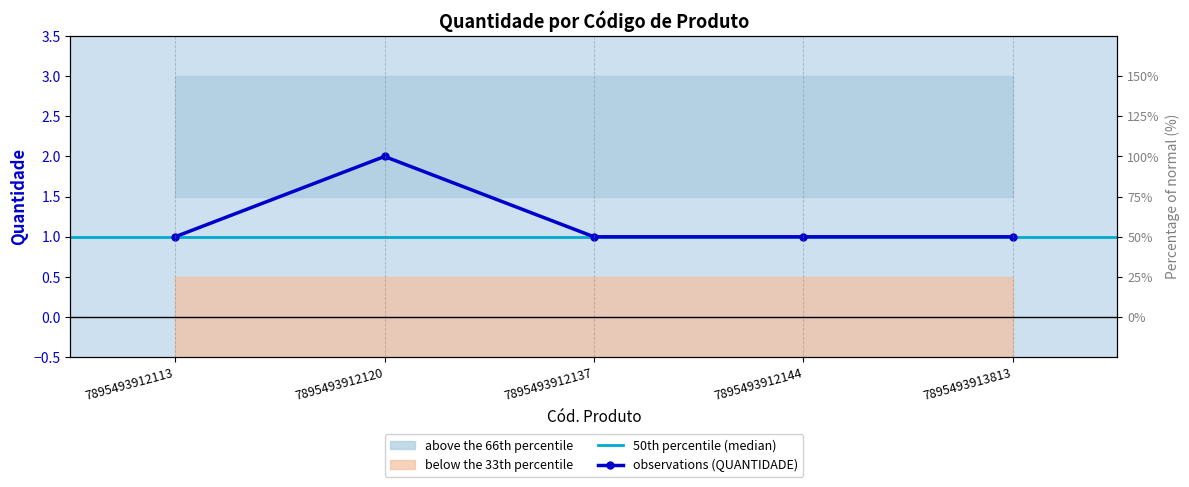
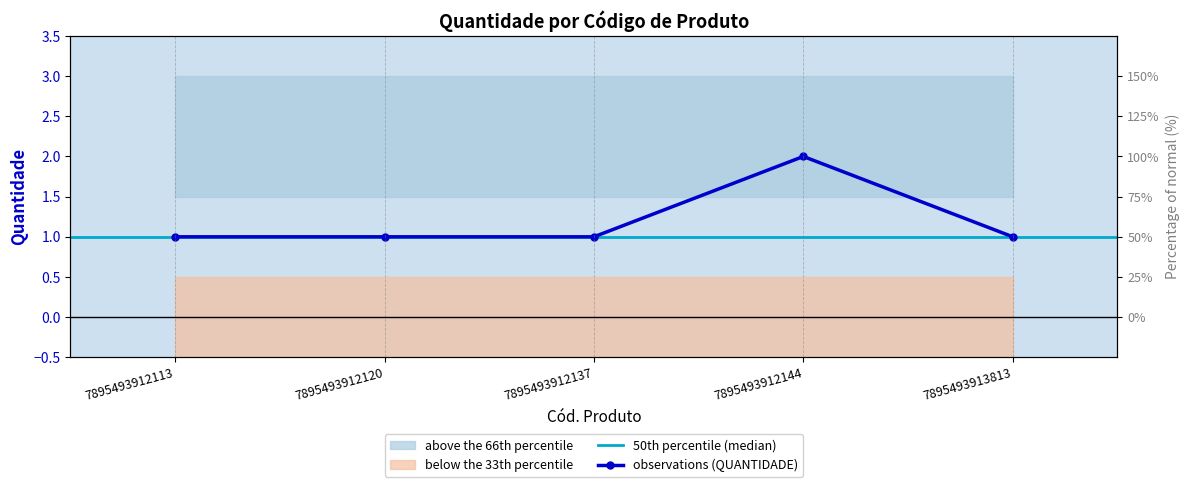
observations (QUANTIDADE), 7895493912120: 2 -> 1
observations (QUANTIDADE), 7895493912144: 1 -> 2
